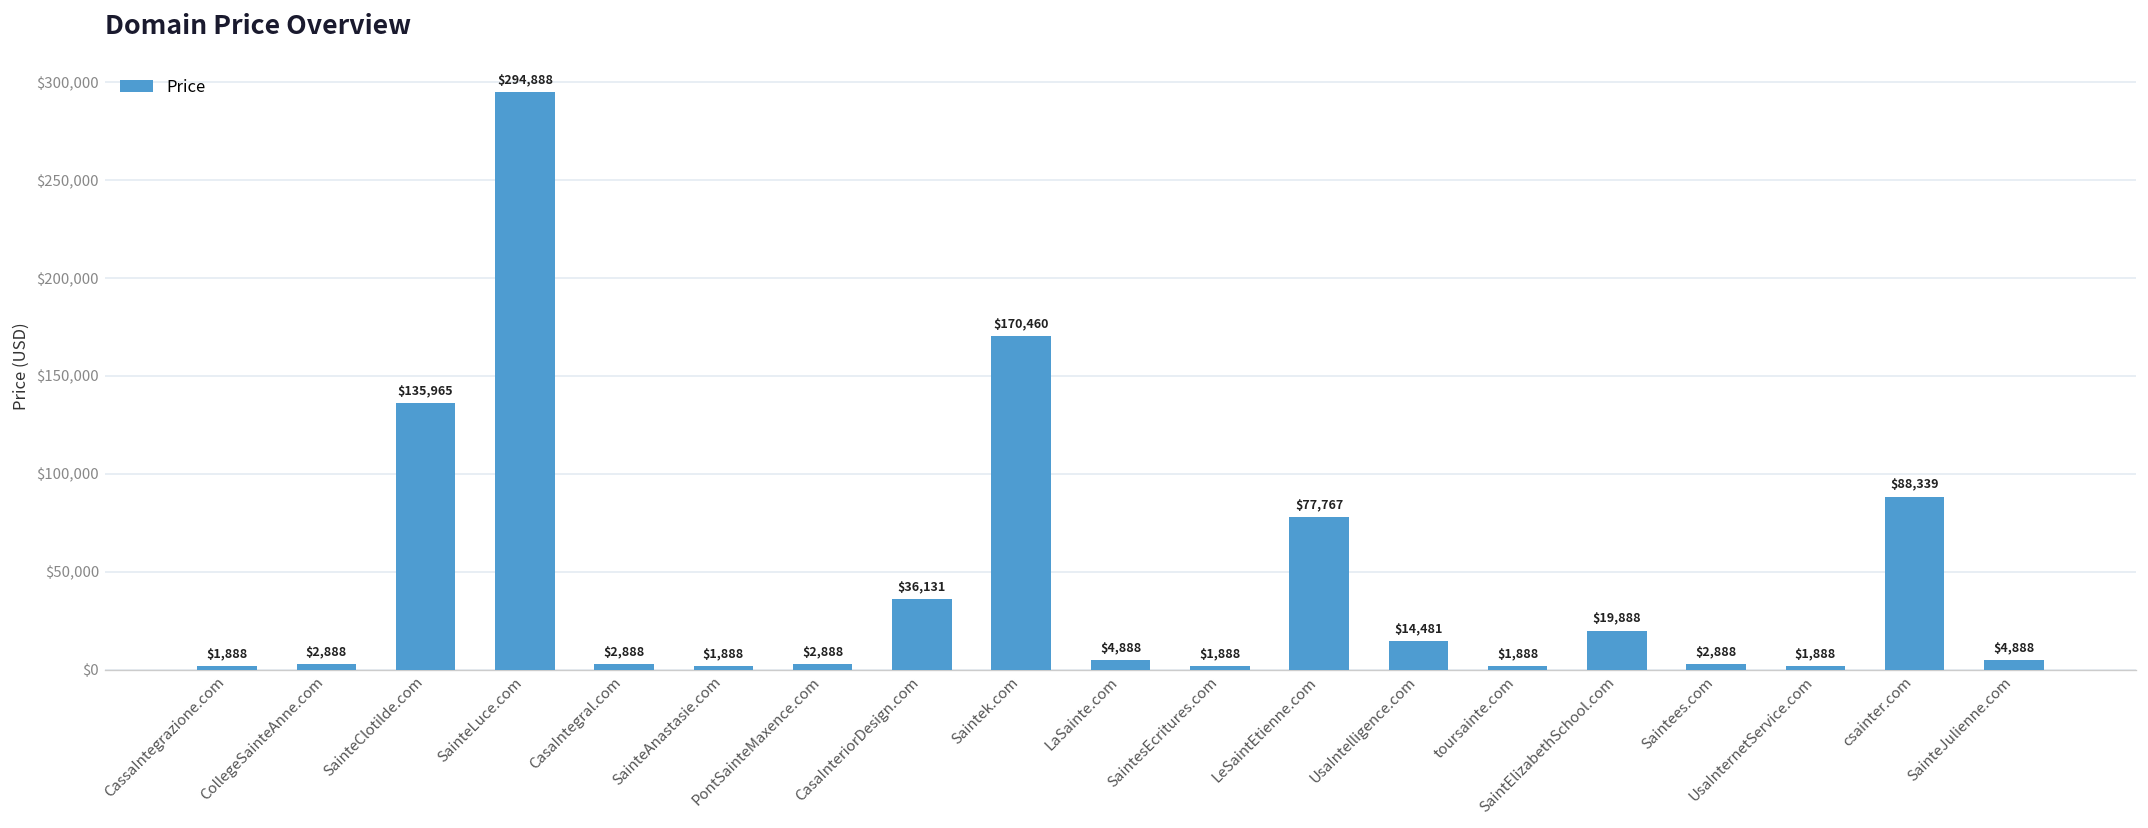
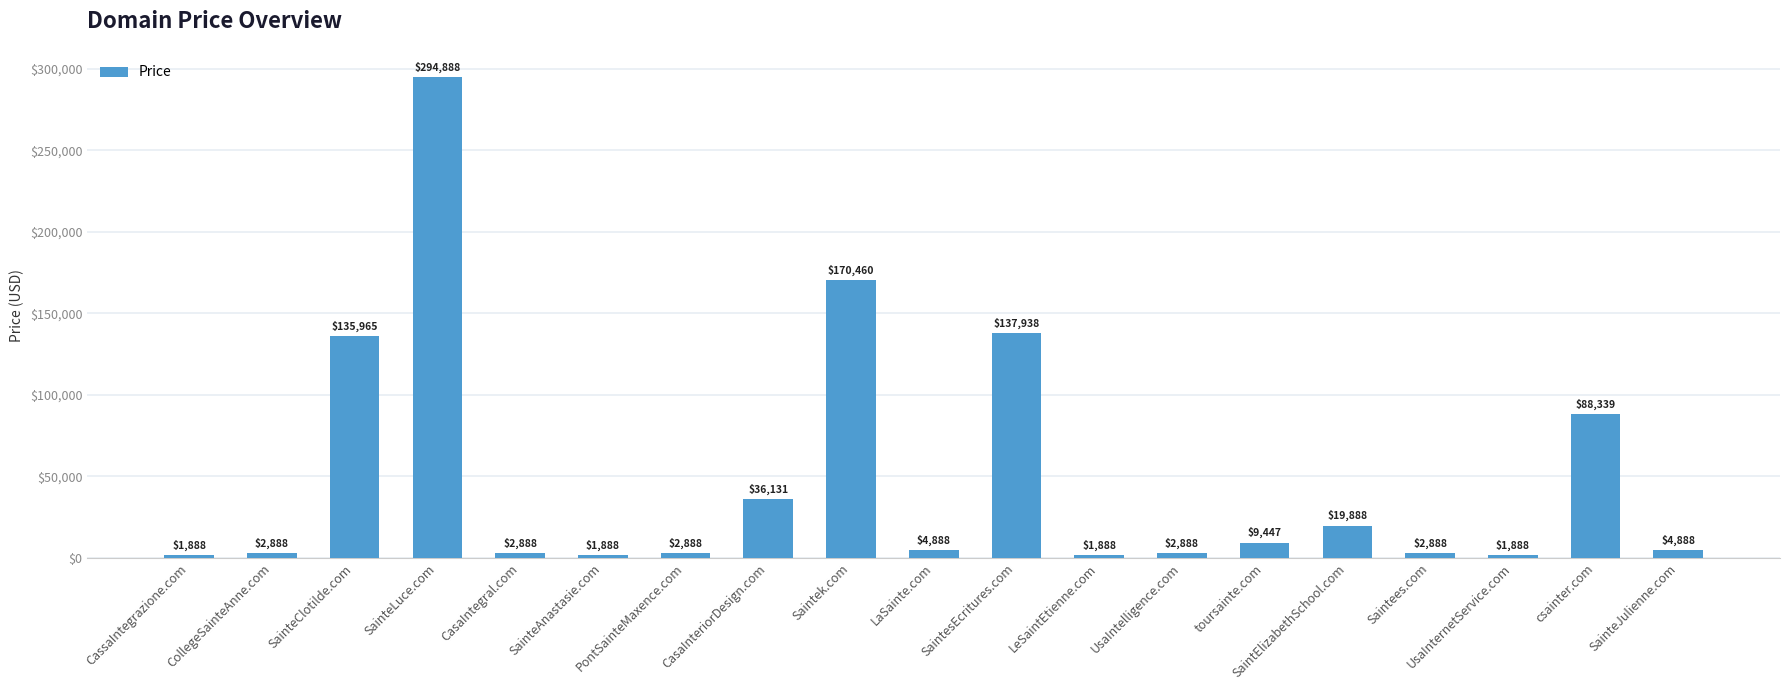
SaintesEcritures.com: $1,888 -> $137,938
LeSaintEtienne.com: $77,767 -> $1,888
UsaIntelligence.com: $14,481 -> $2,888
toursainte.com: $1,888 -> $9,447
